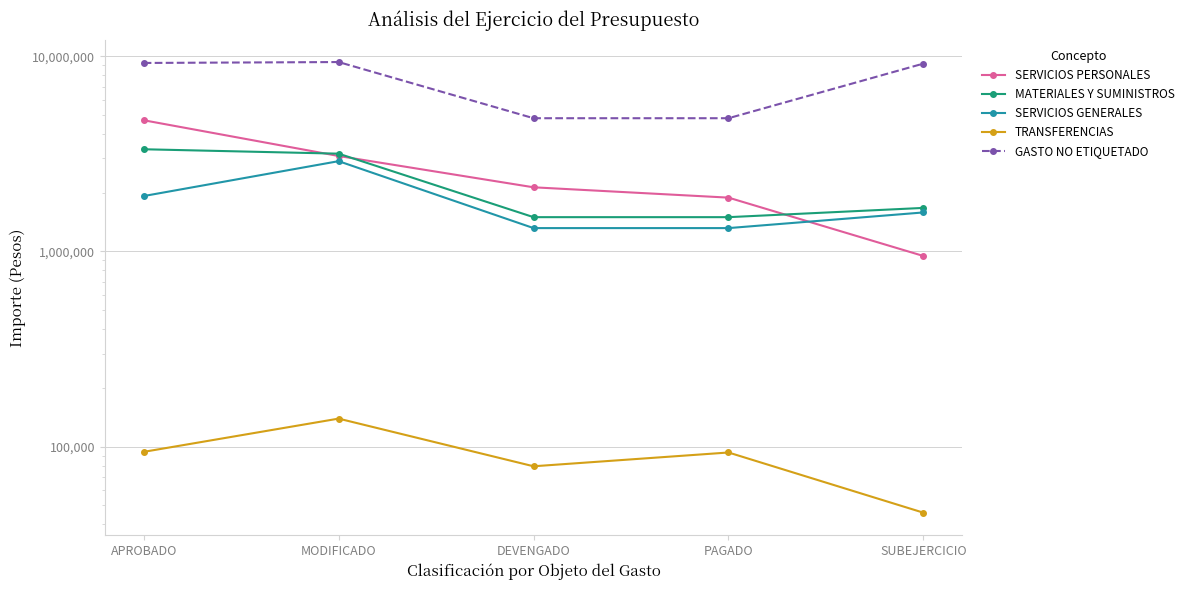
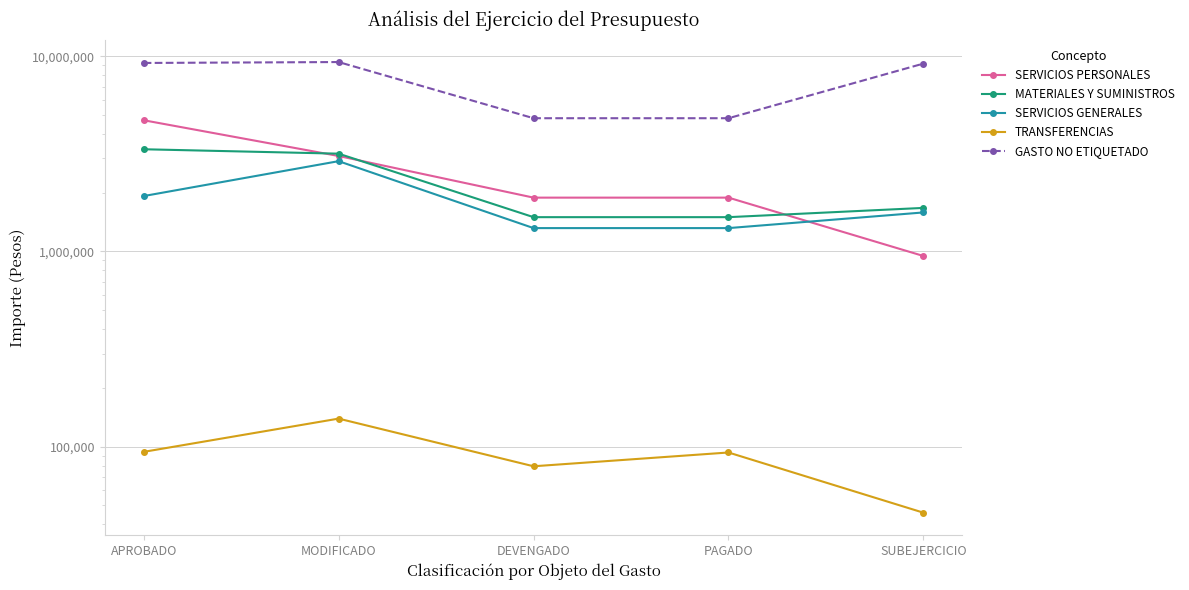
SERVICIOS PERSONALES, DEVENGADO: 2,100,000 -> 1,900,000
